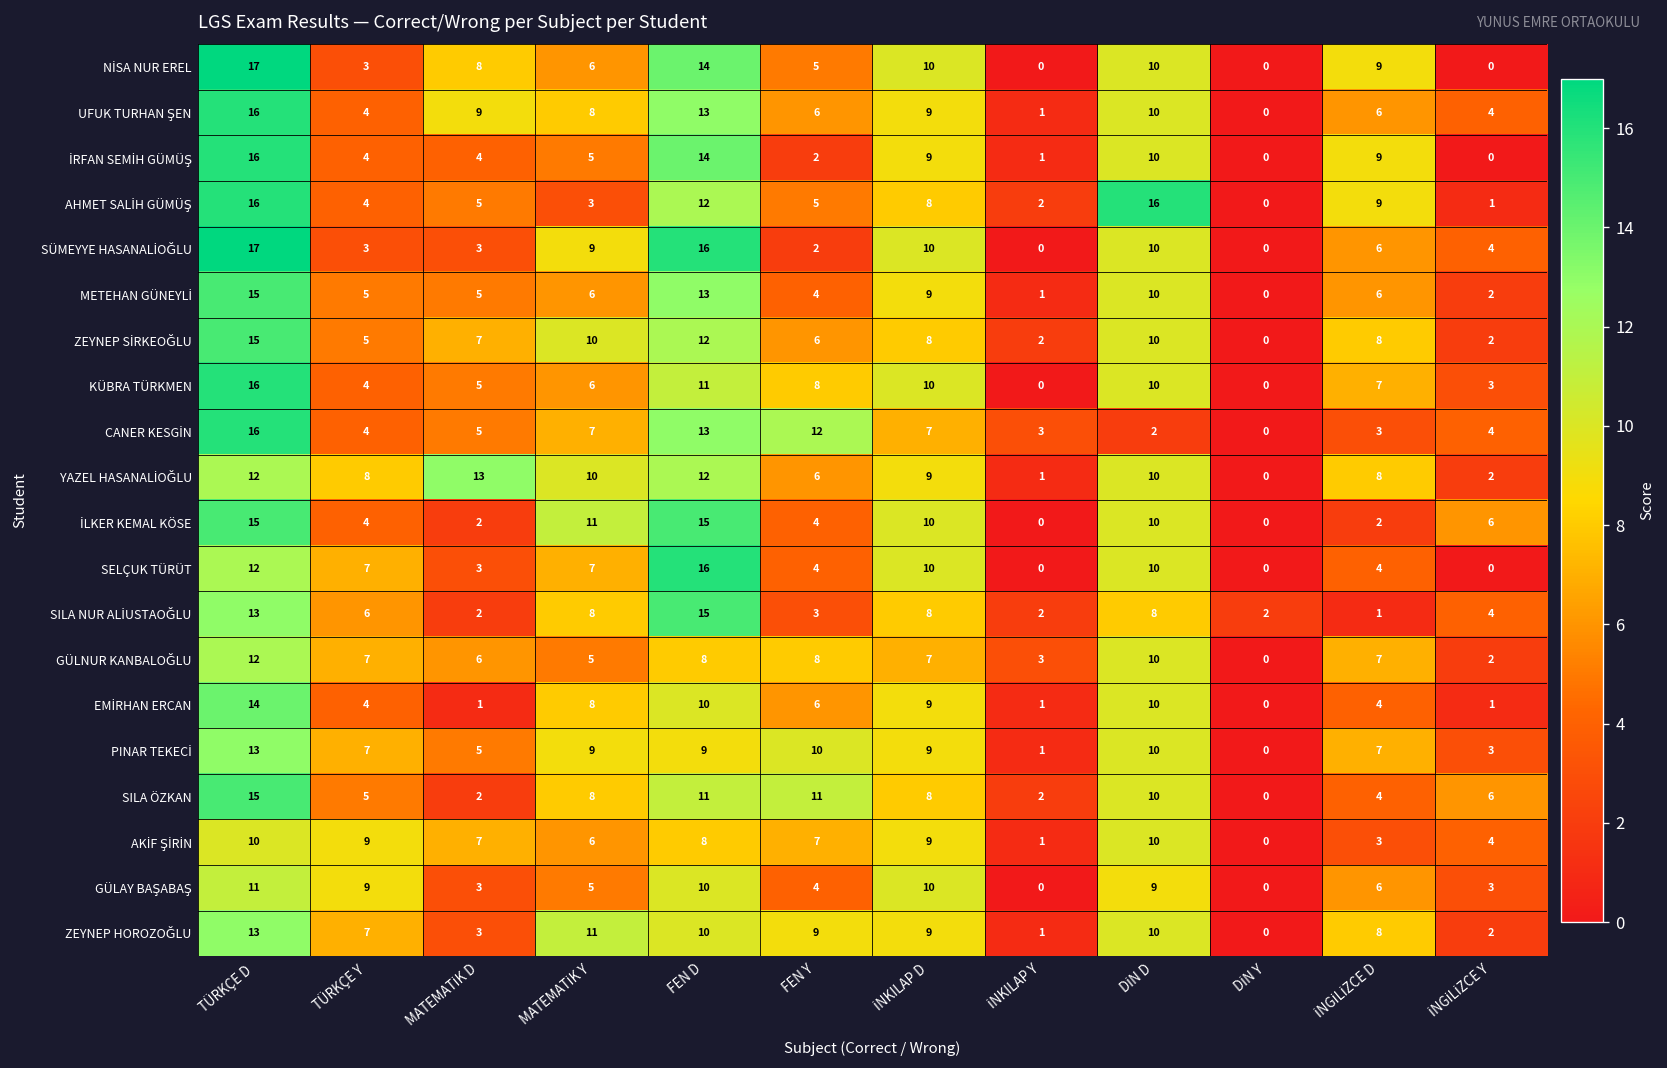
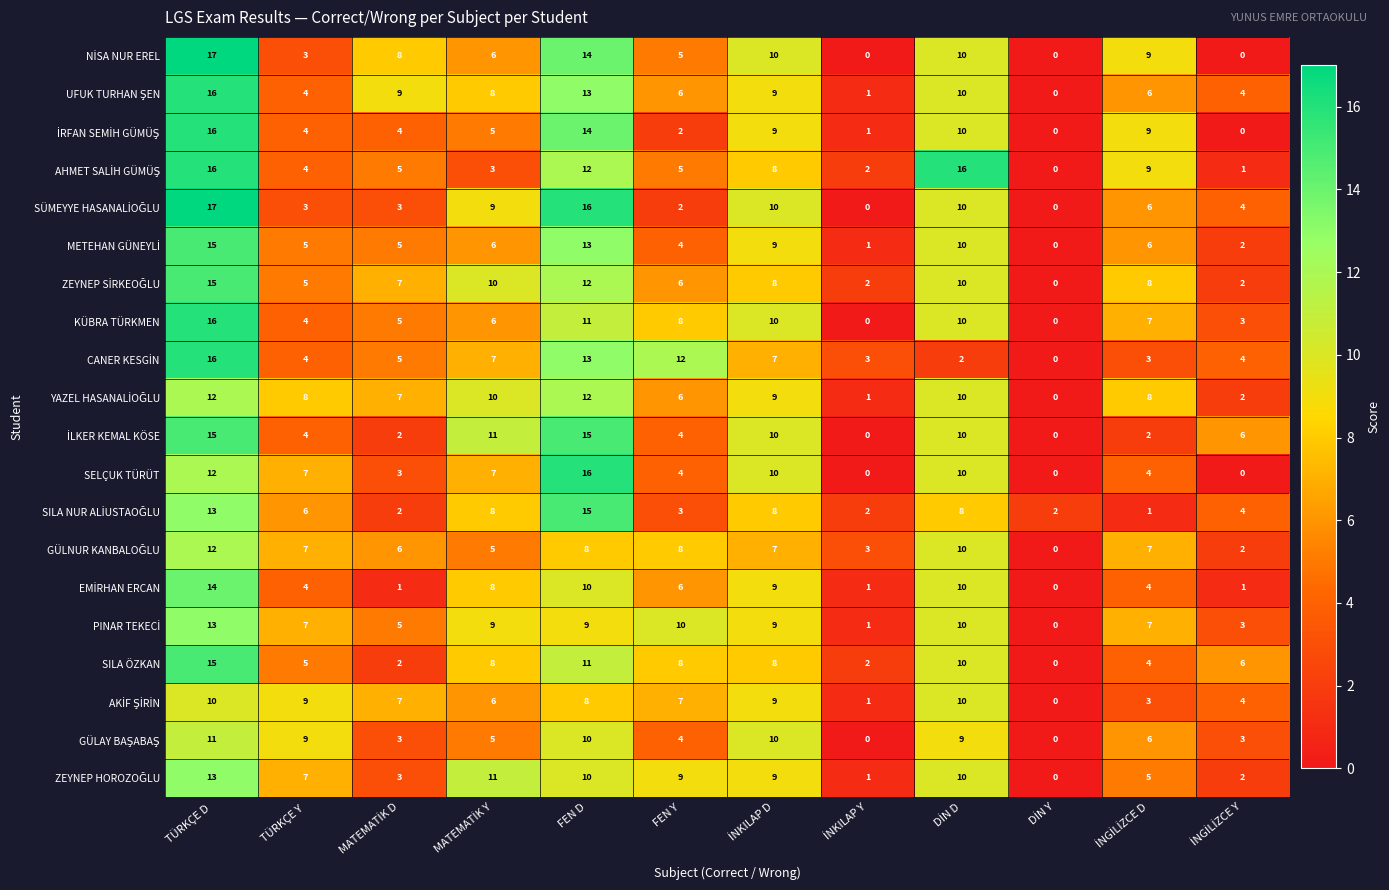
YAZEL HASANALİOĞLU, MATEMATİK D: 13 -> 7
SILA ÖZKAN, FEN Y: 11 -> 8
ZEYNEP HOROZOĞLU, İNGİLİZCE D: 8 -> 5
